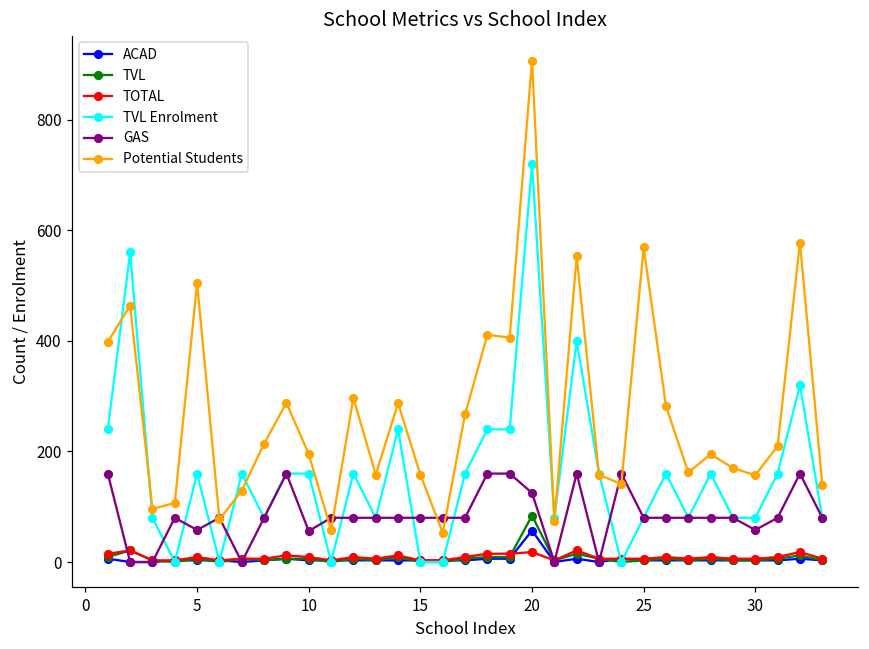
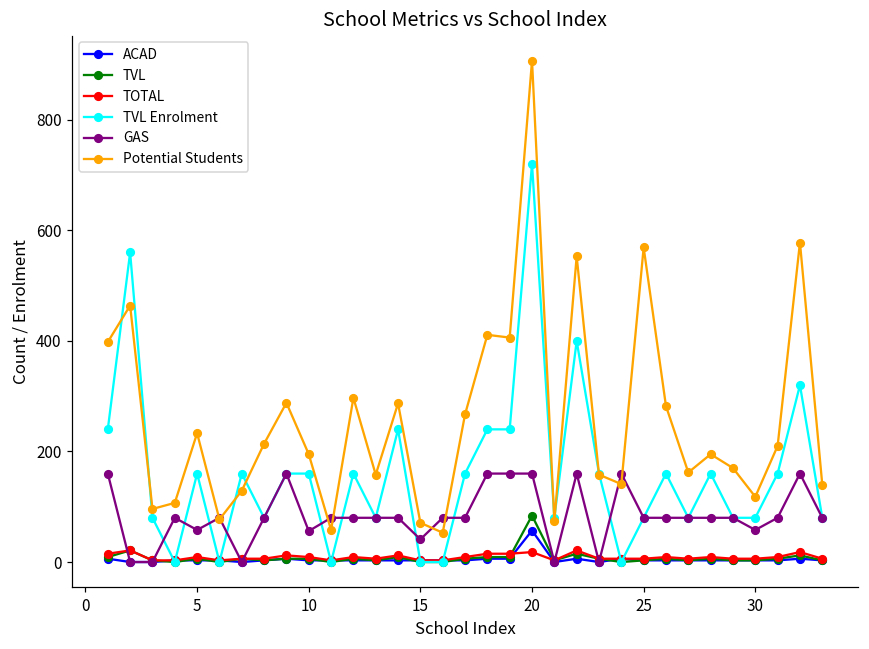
Potential Students, 5: 510 -> 230
GAS, 15: 80 -> 40
Potential Students, 15: 160 -> 70
GAS, 20: 130 -> 160
Potential Students, 30: 160 -> 120
